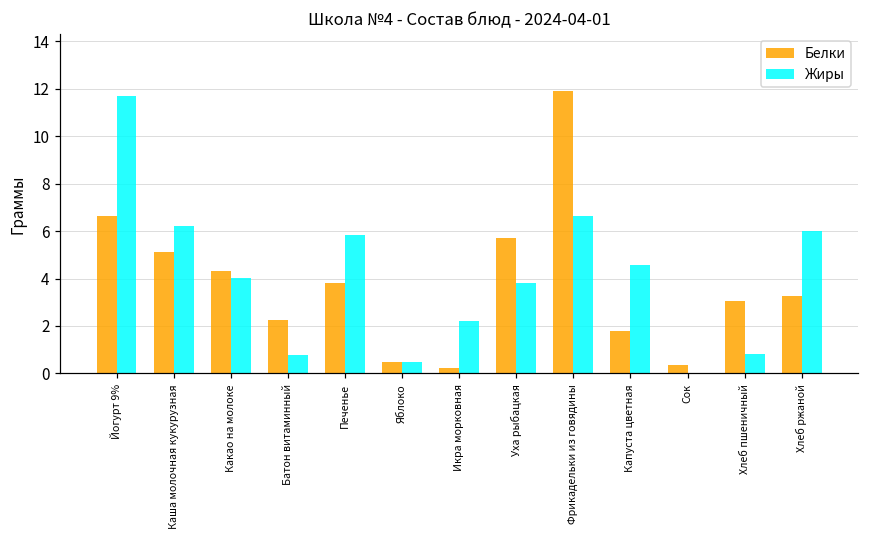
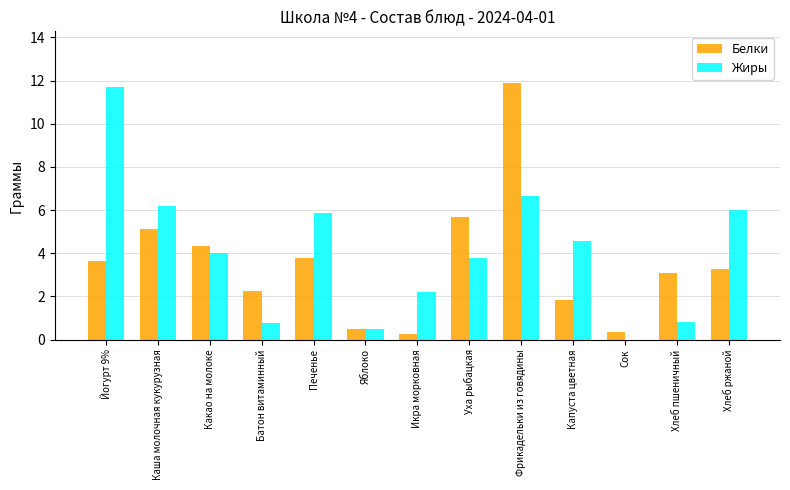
Белки, Йогурт 9%: 6.6 -> 3.6
